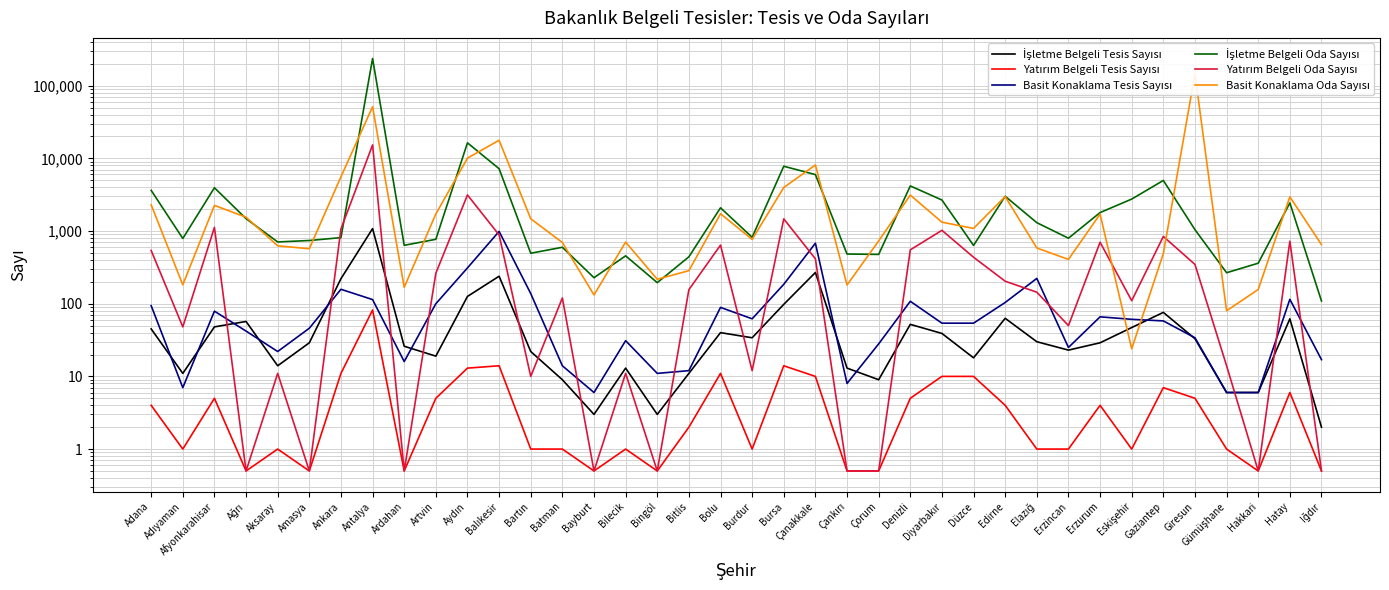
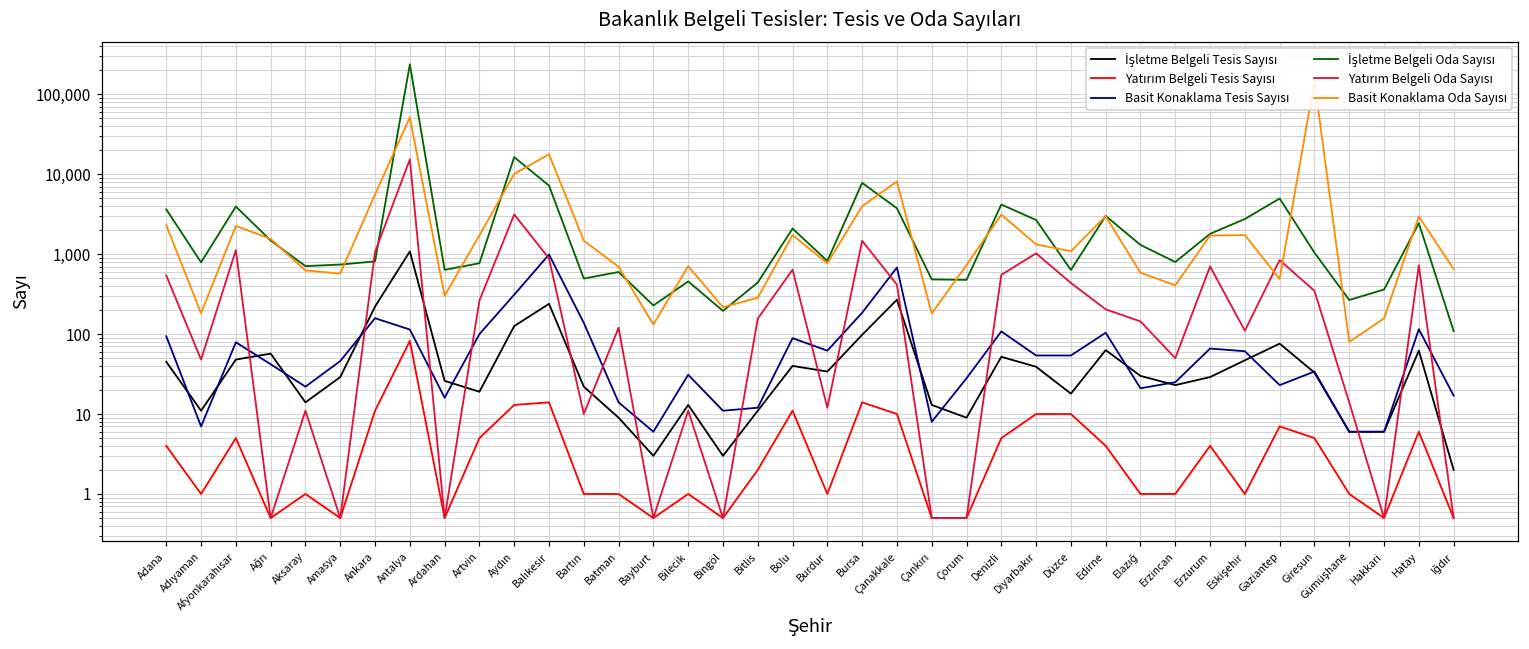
Basit Konaklama Oda Sayısı, Ardahan: 170 -> 300
İşletme Belgeli Oda Sayısı, Çanakkale: 6,000 -> 4,000
Basit Konaklama Tesis Sayısı, Elazığ: 220 -> 21
Basit Konaklama Oda Sayısı, Eskişehir: 24 -> 1,700
Basit Konaklama Tesis Sayısı, Gaziantep: 60 -> 23
